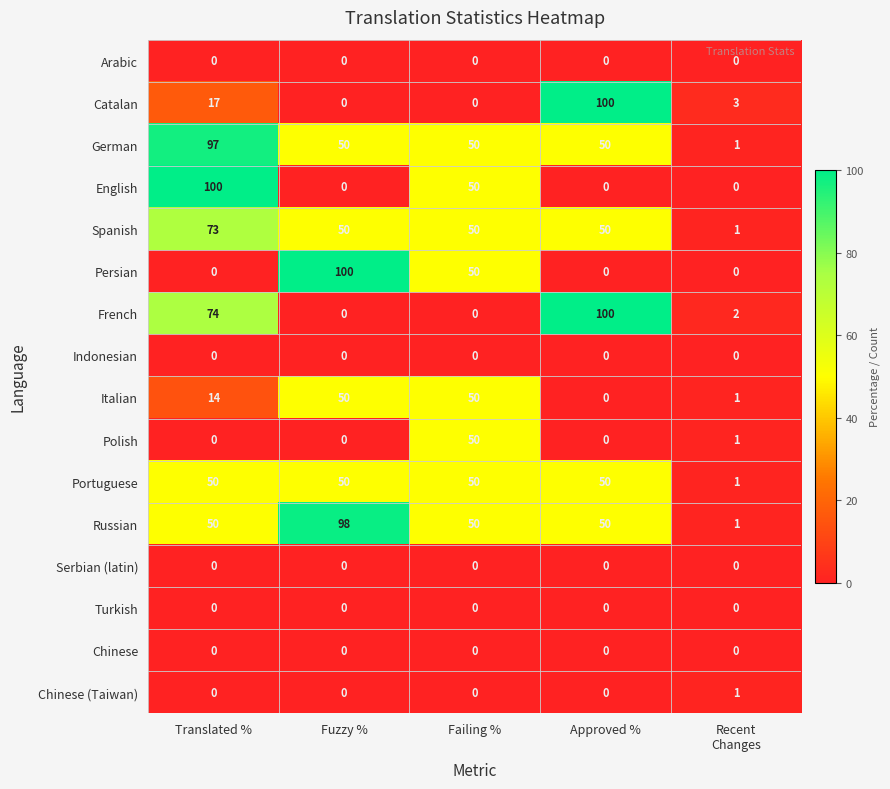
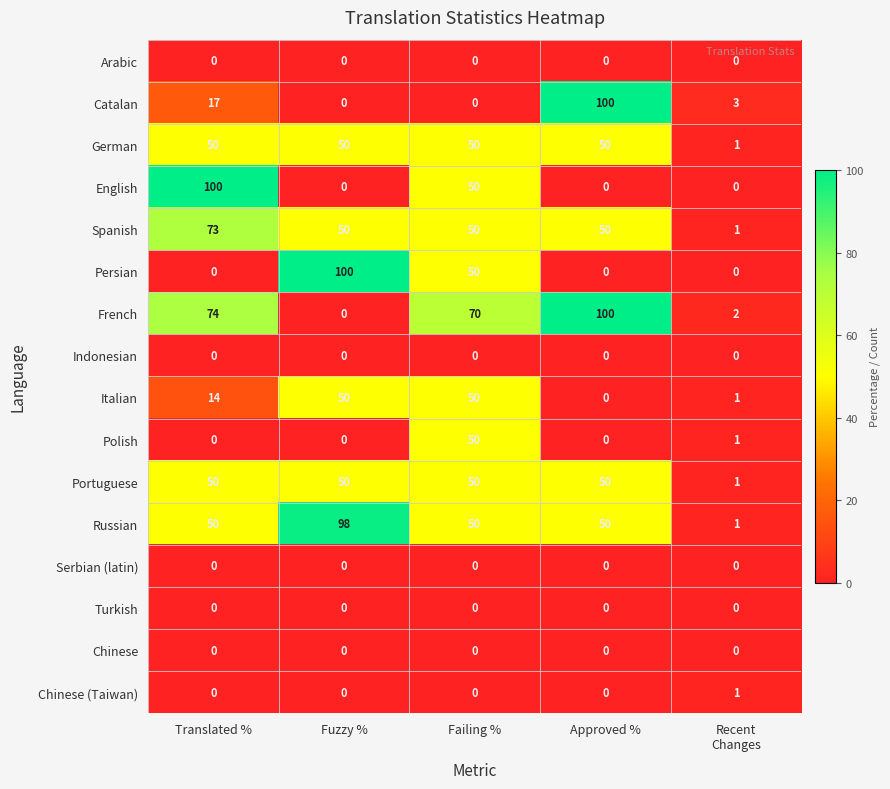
German, Translated %: 97 -> 50
French, Failing %: 0 -> 70
